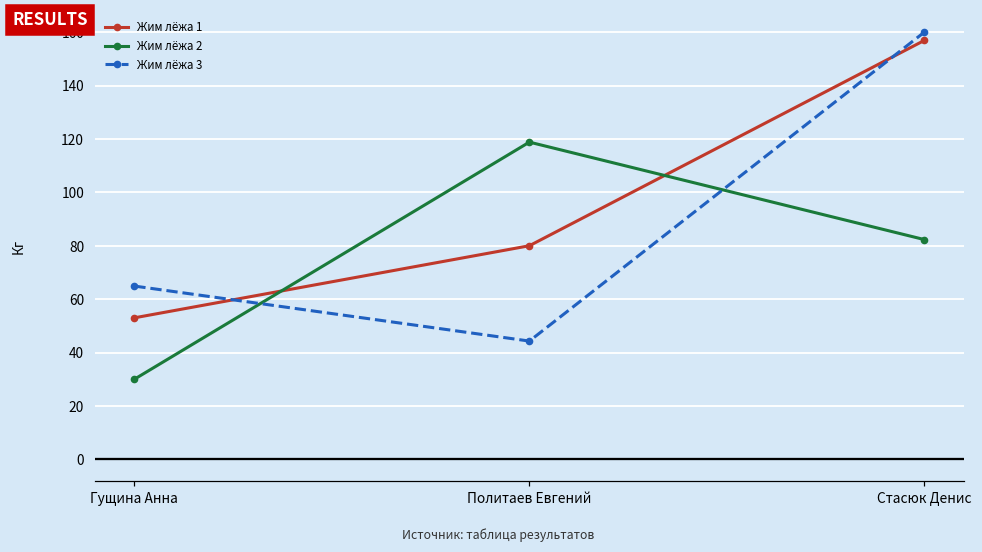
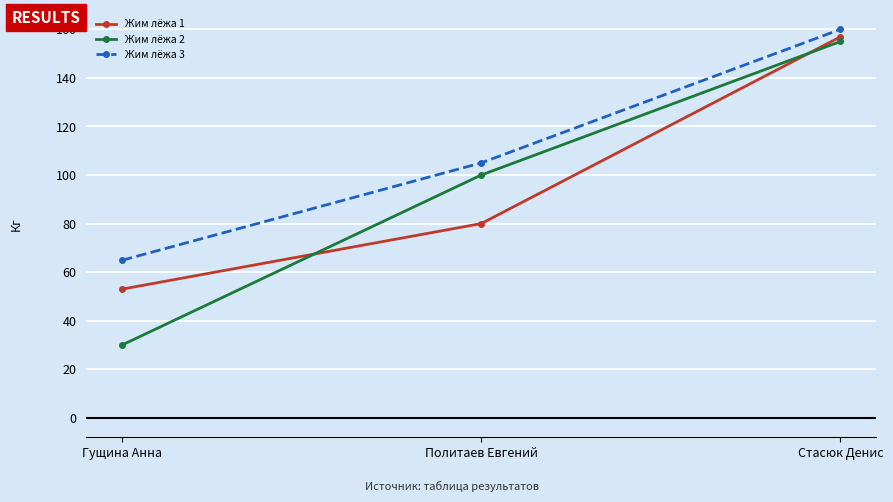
Жим лёжа 2, Политаев Евгений: 119 -> 100
Жим лёжа 3, Политаев Евгений: 44 -> 105
Жим лёжа 2, Стасюк Денис: 82 -> 155
